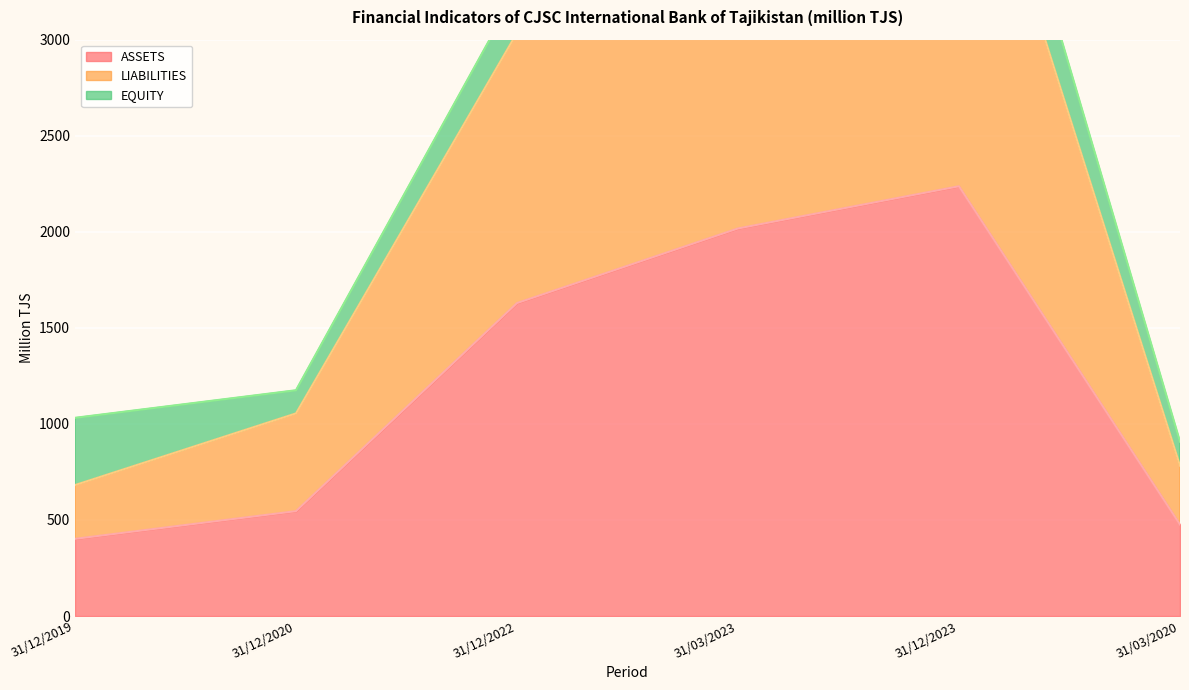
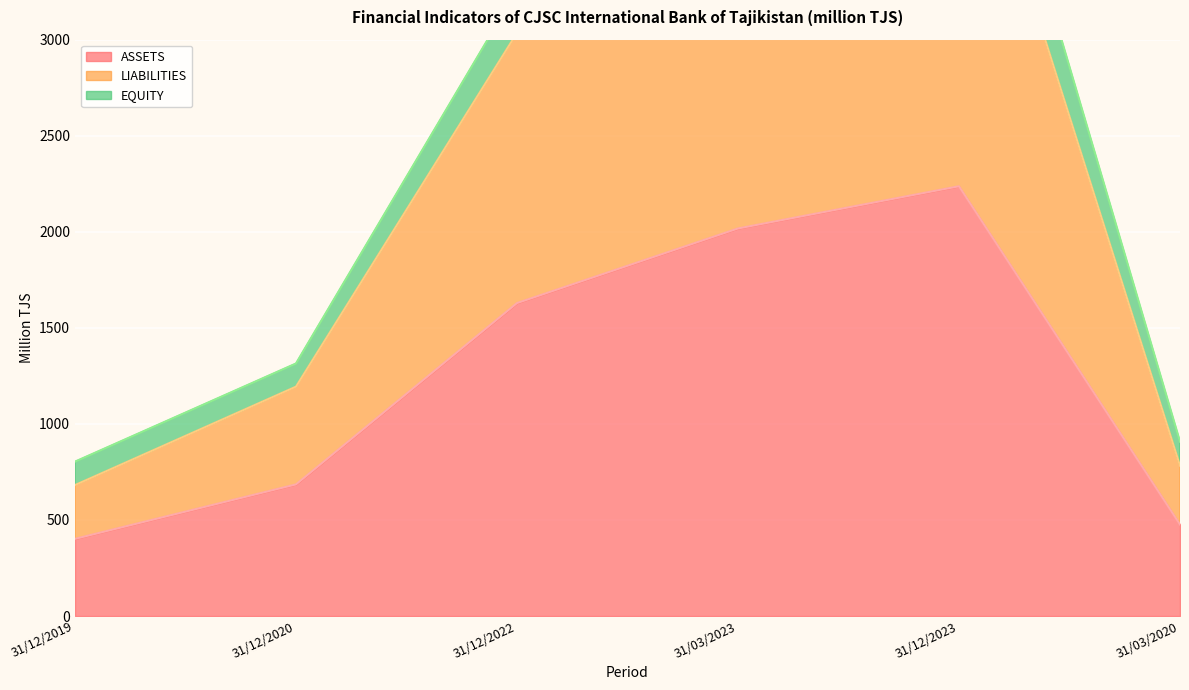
EQUITY, 31/12/2019: 350 -> 120
ASSETS, 31/12/2020: 550 -> 690
